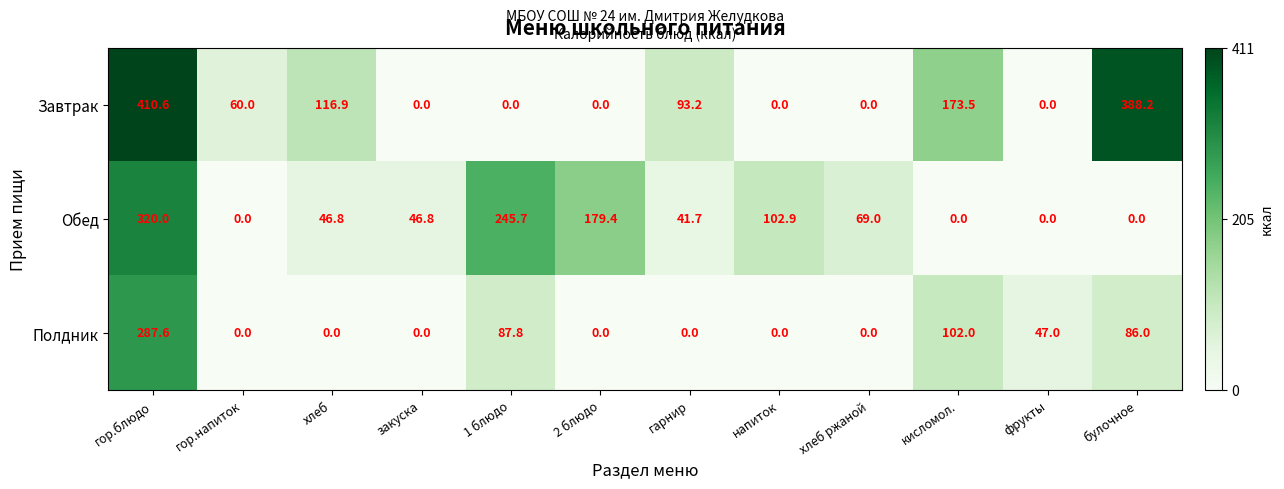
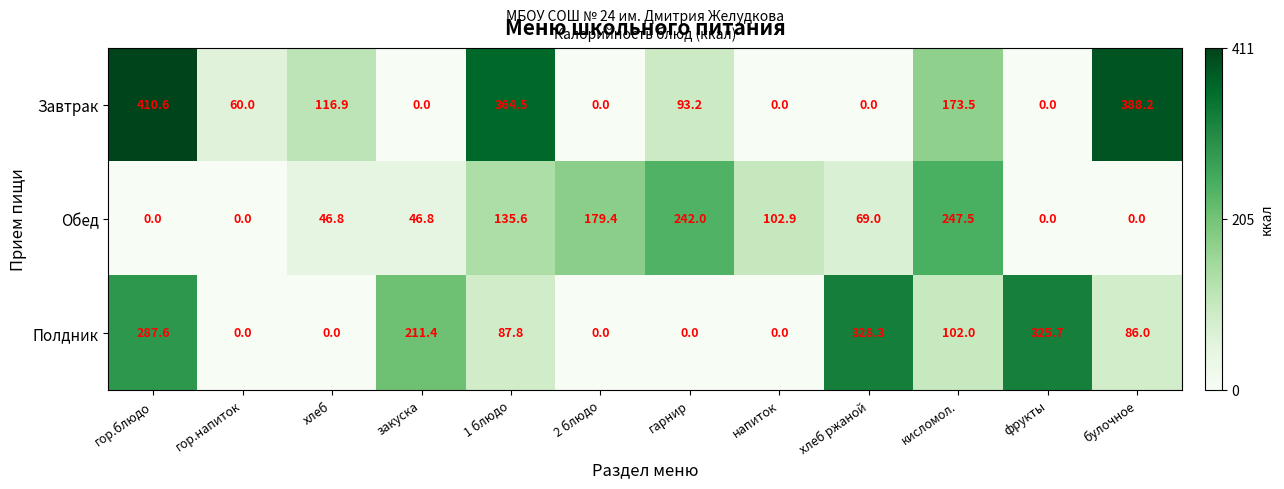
Завтрак, 1 блюдо: 0.0 -> 364.5
Обед, гор.блюдо: 320.0 -> 0.0
Обед, 1 блюдо: 245.7 -> 135.6
Обед, гарнир: 41.7 -> 242.0
Обед, кисломол.: 0.0 -> 247.5
Полдник, закуска: 0.0 -> 211.4
Полдник, хлеб ржаной: 0.0 -> 328.3
Полдник, фрукты: 47.0 -> 325.7
